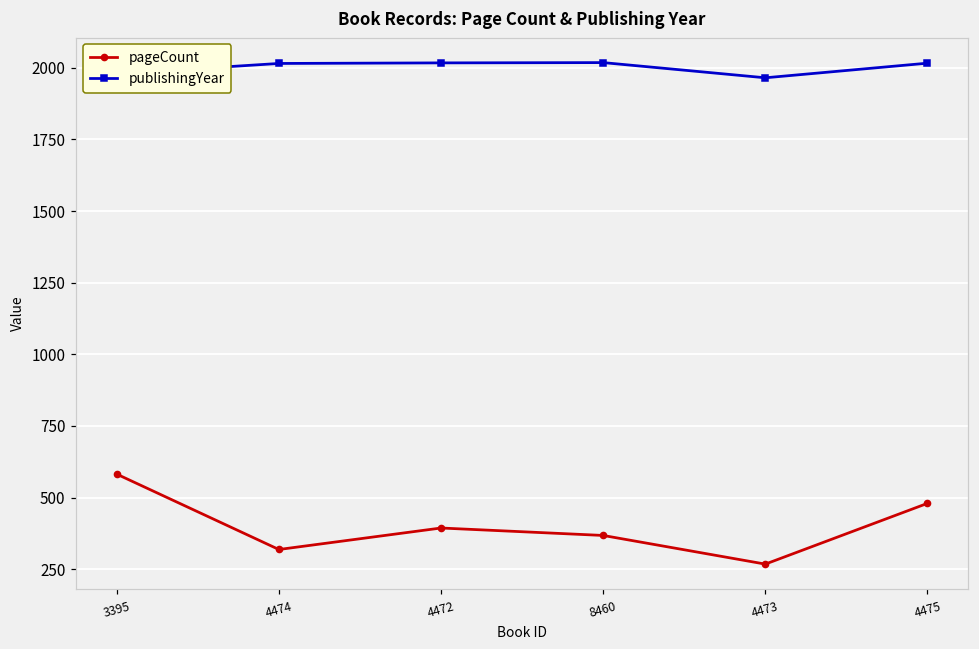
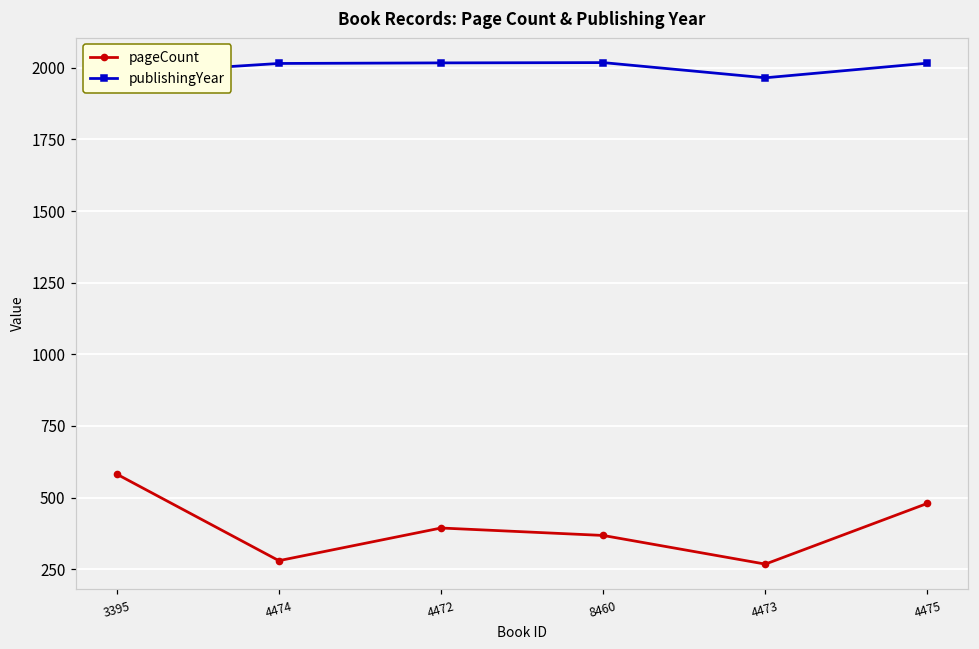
pageCount, 4474: 320 -> 280
